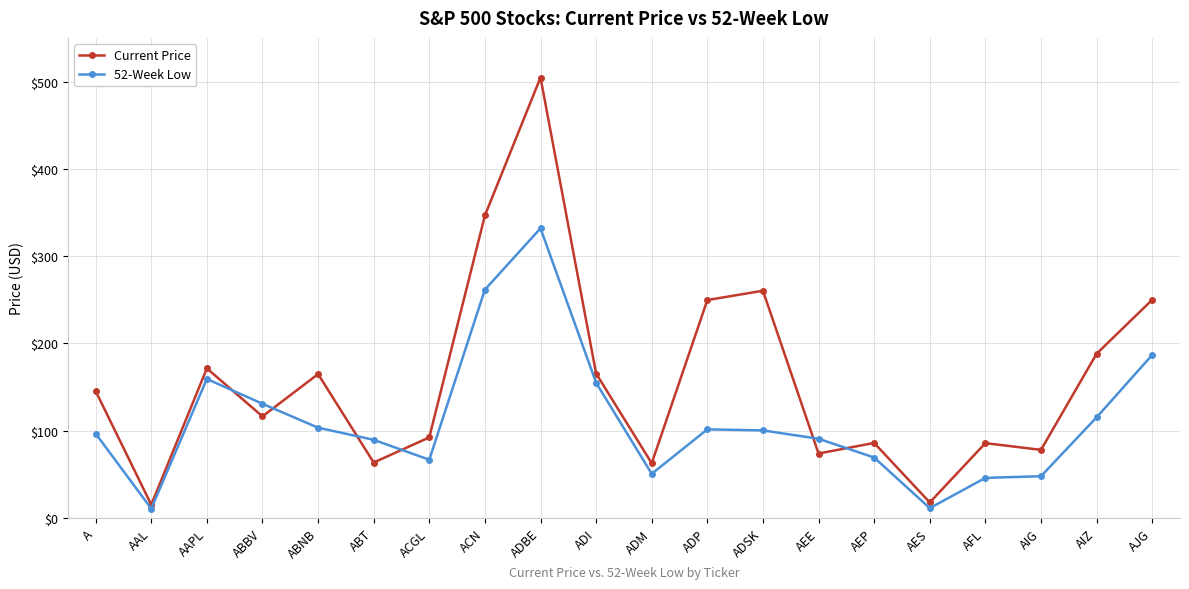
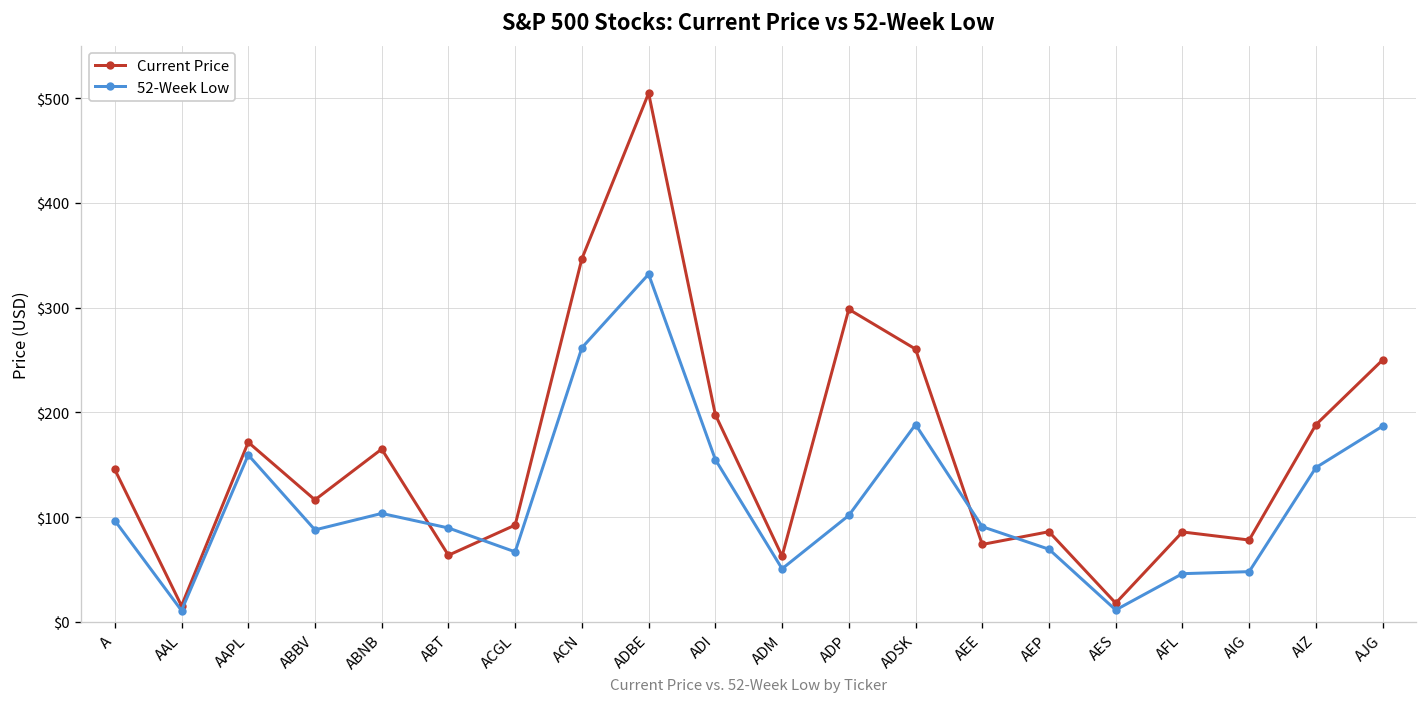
52-Week Low, ABBV: $130 -> $90
Current Price, ADI: $170 -> $200
Current Price, ADP: $250 -> $300
52-Week Low, ADSK: $100 -> $190
52-Week Low, AIZ: $120 -> $150
